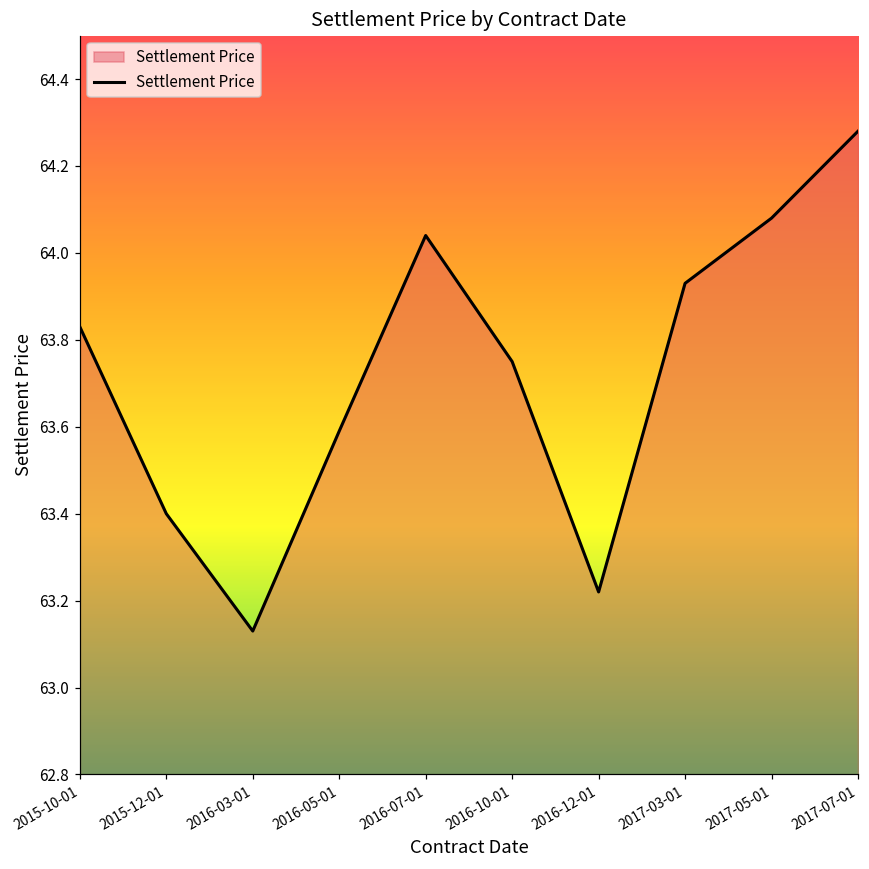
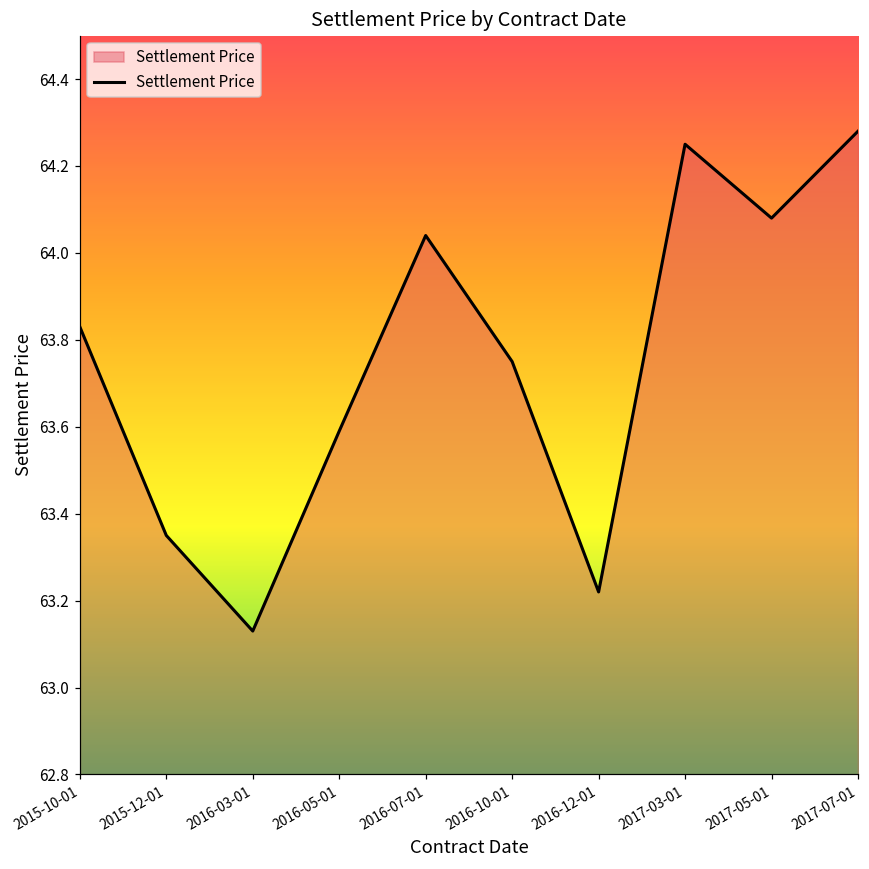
2015-12-01: 63.40 -> 63.35
2017-03-01: 63.93 -> 64.25
